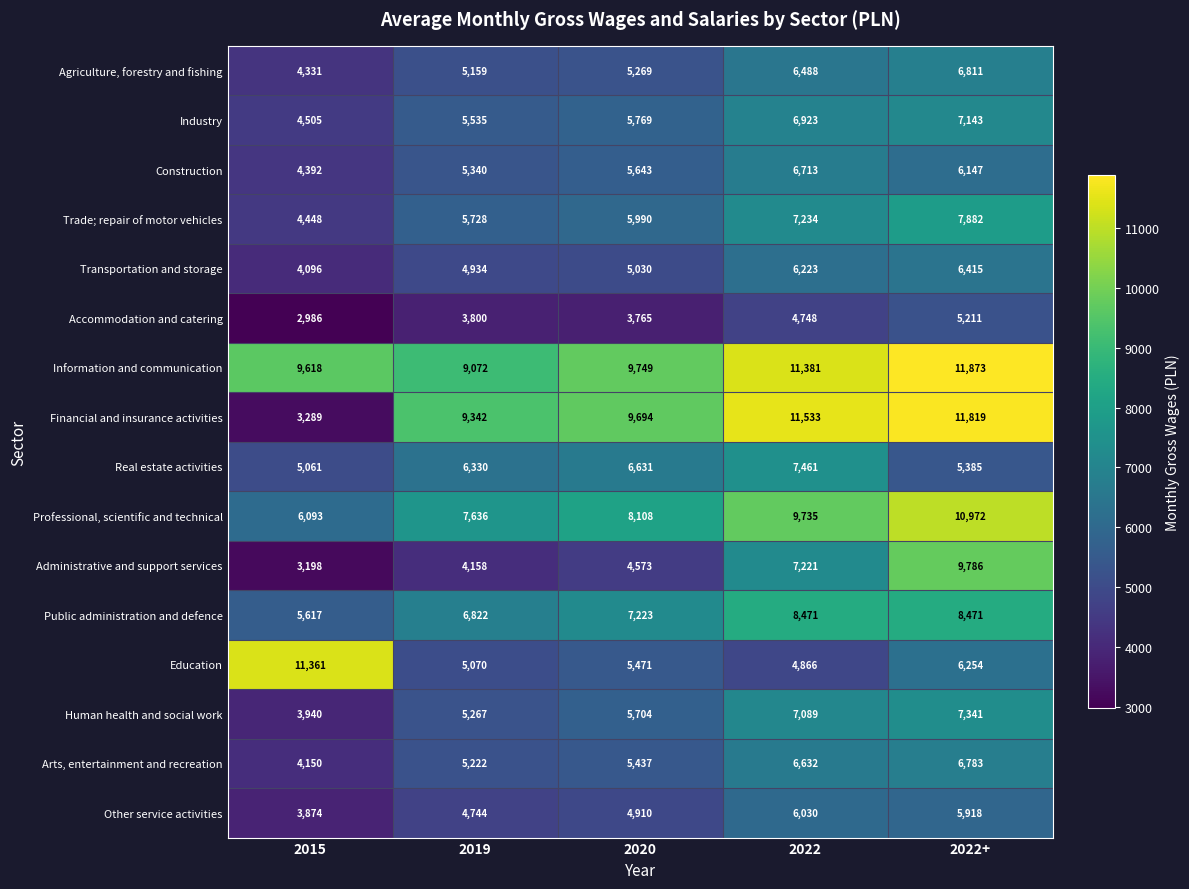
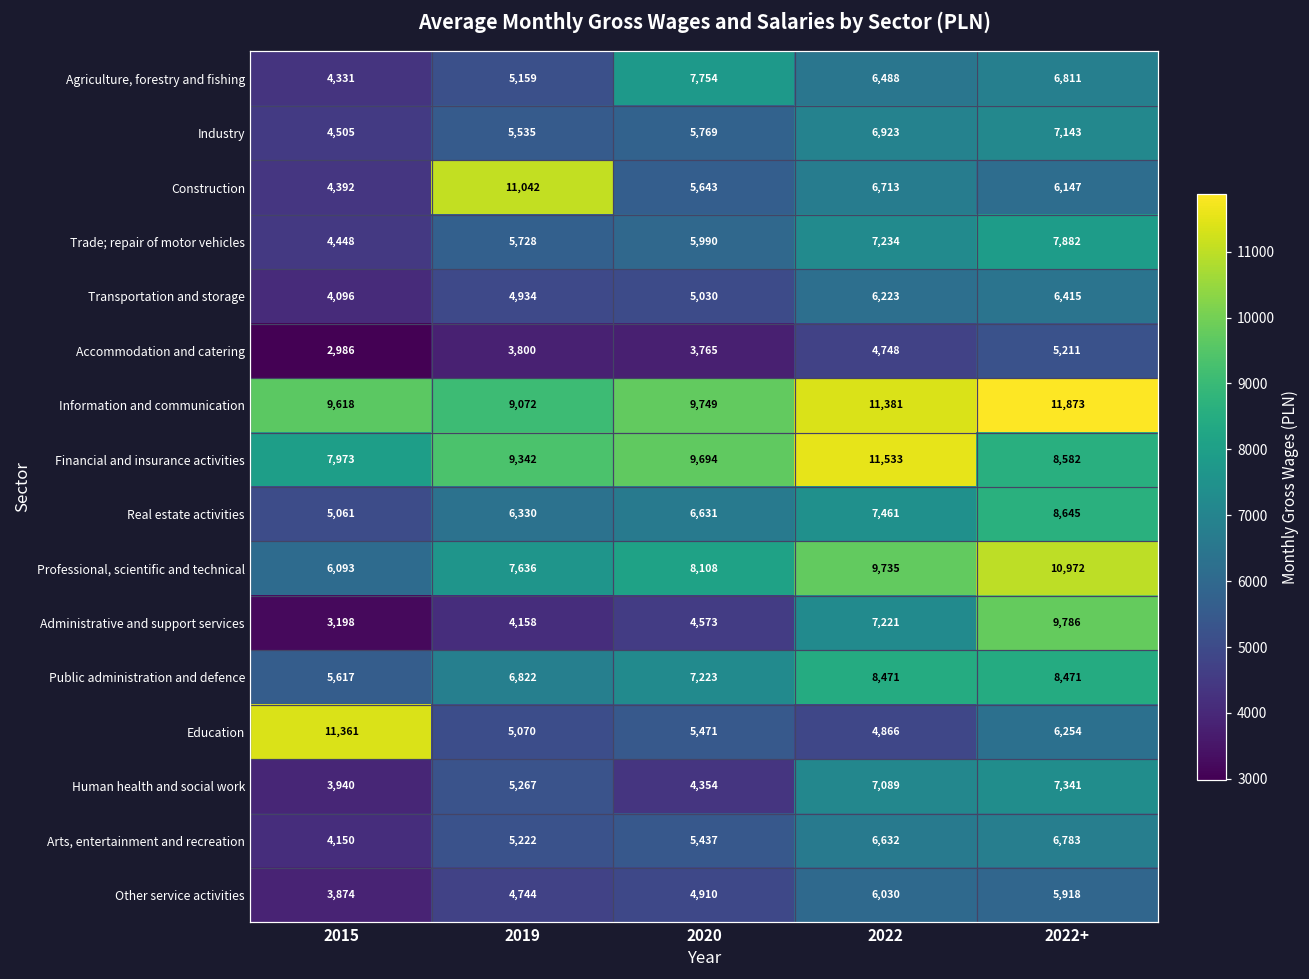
Agriculture, forestry and fishing, 2020: 5,269 -> 7,754
Construction, 2019: 5,340 -> 11,042
Financial and insurance activities, 2015: 3,289 -> 7,973
Financial and insurance activities, 2022+: 11,819 -> 8,582
Real estate activities, 2022+: 5,385 -> 8,645
Human health and social work, 2020: 5,704 -> 4,354
